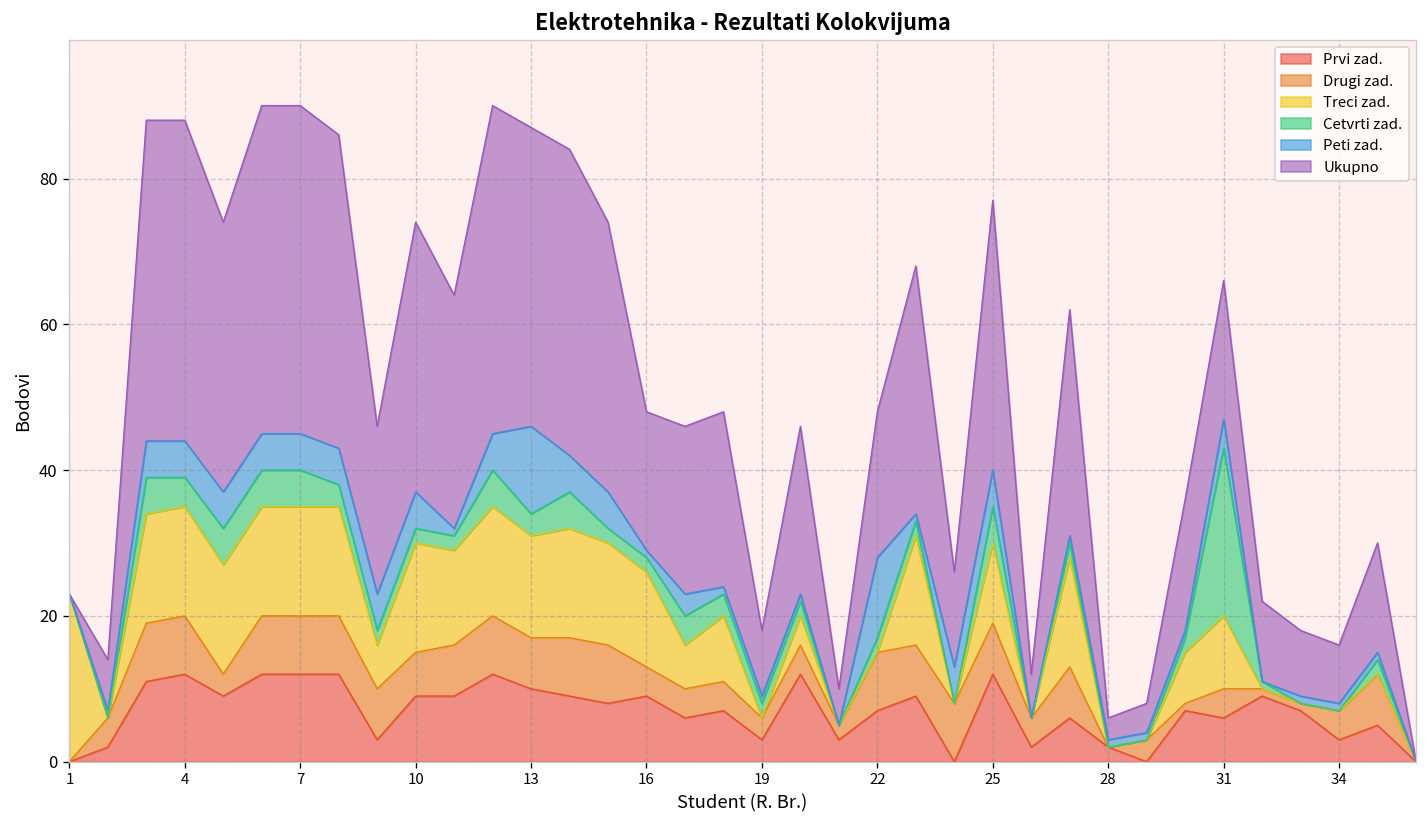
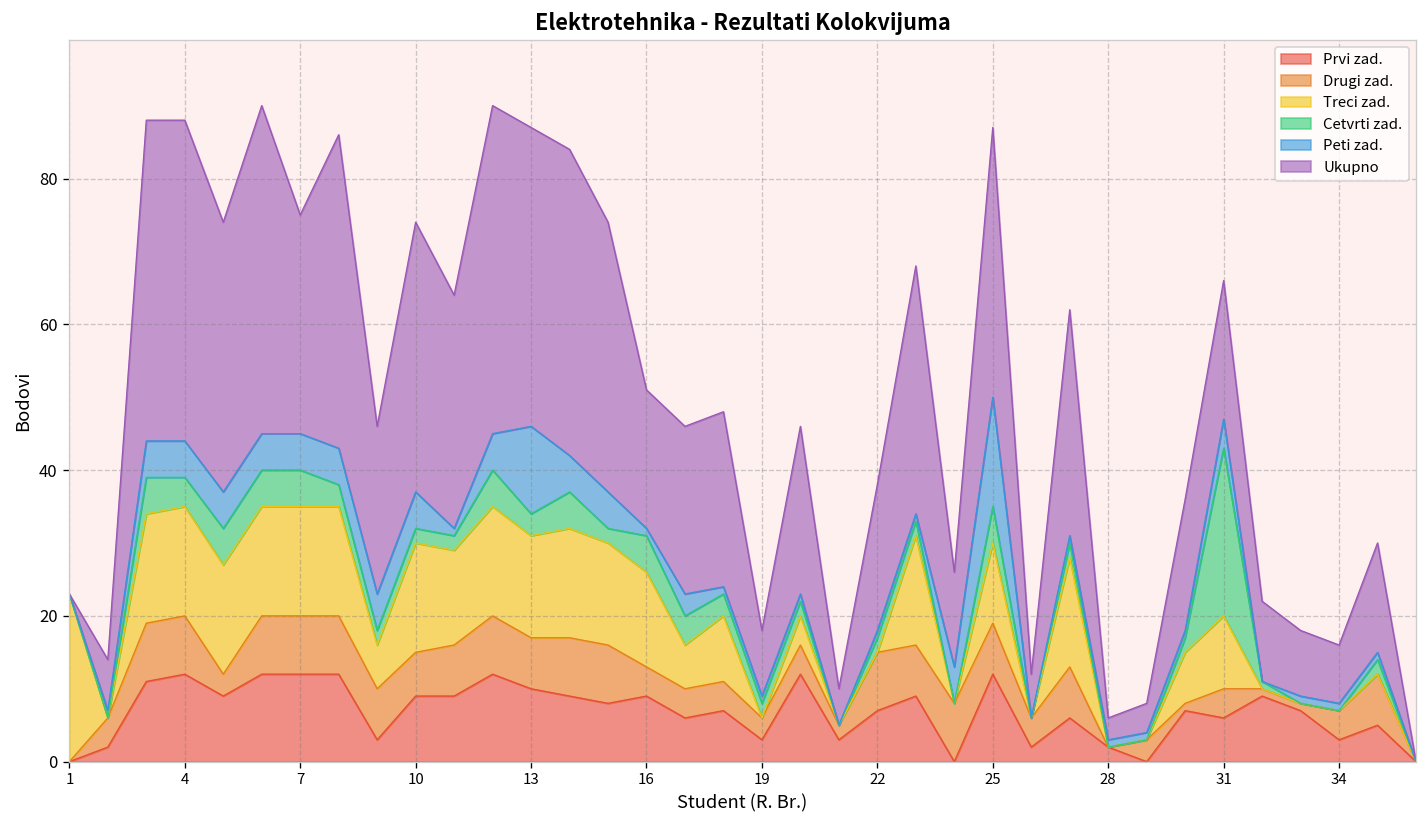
Ukupno, 7: 45 -> 30
Cetvrti zad., 16: 2 -> 5
Peti zad., 22: 11 -> 1
Peti zad., 25: 5 -> 15
